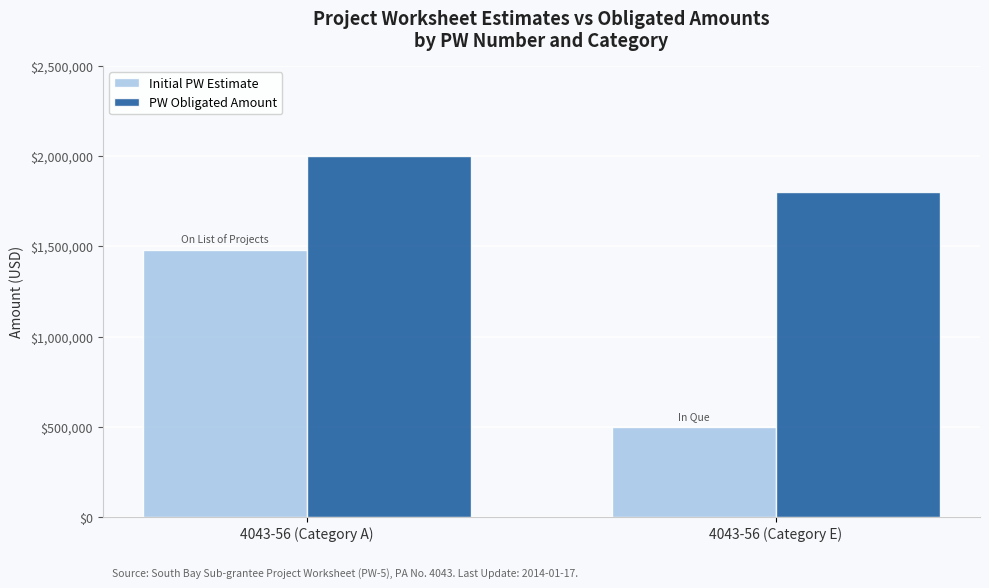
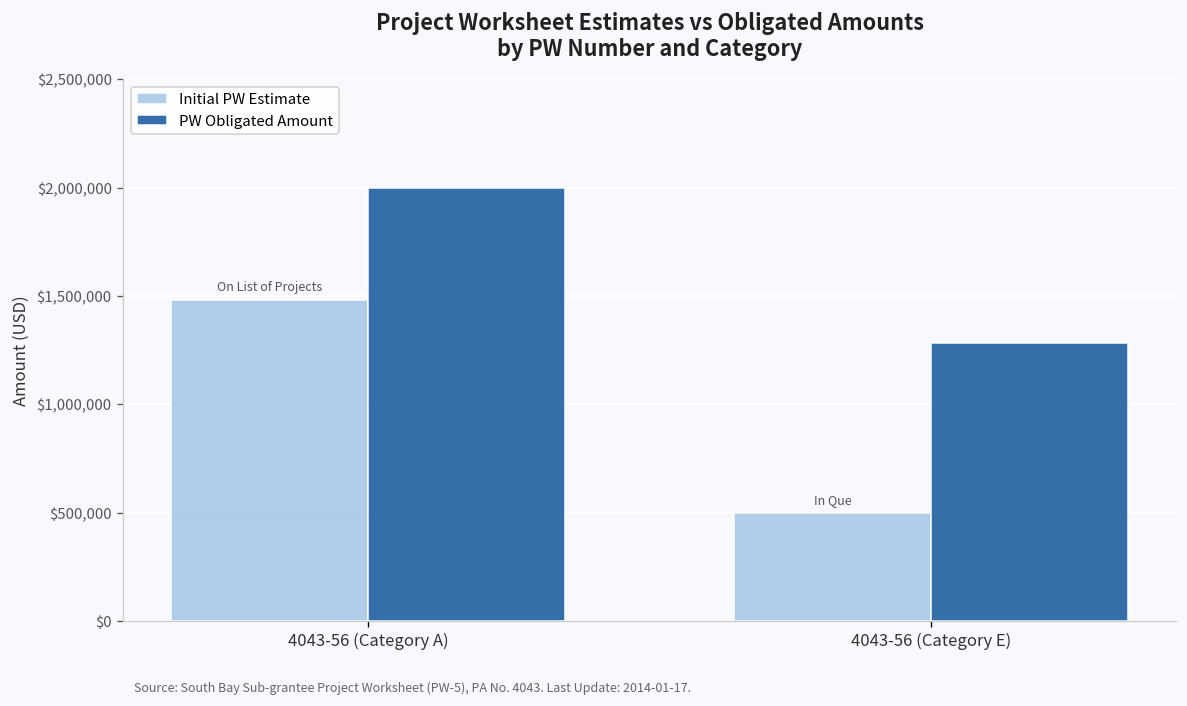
PW Obligated Amount, 4043-56 (Category E): $1,800,000 -> $1,290,000
